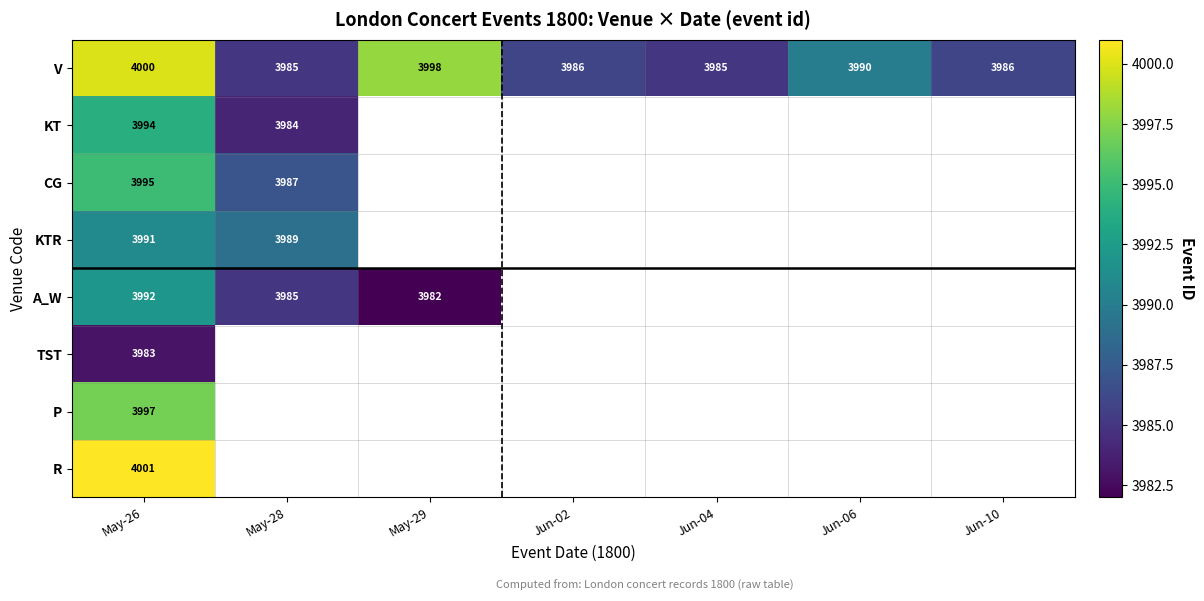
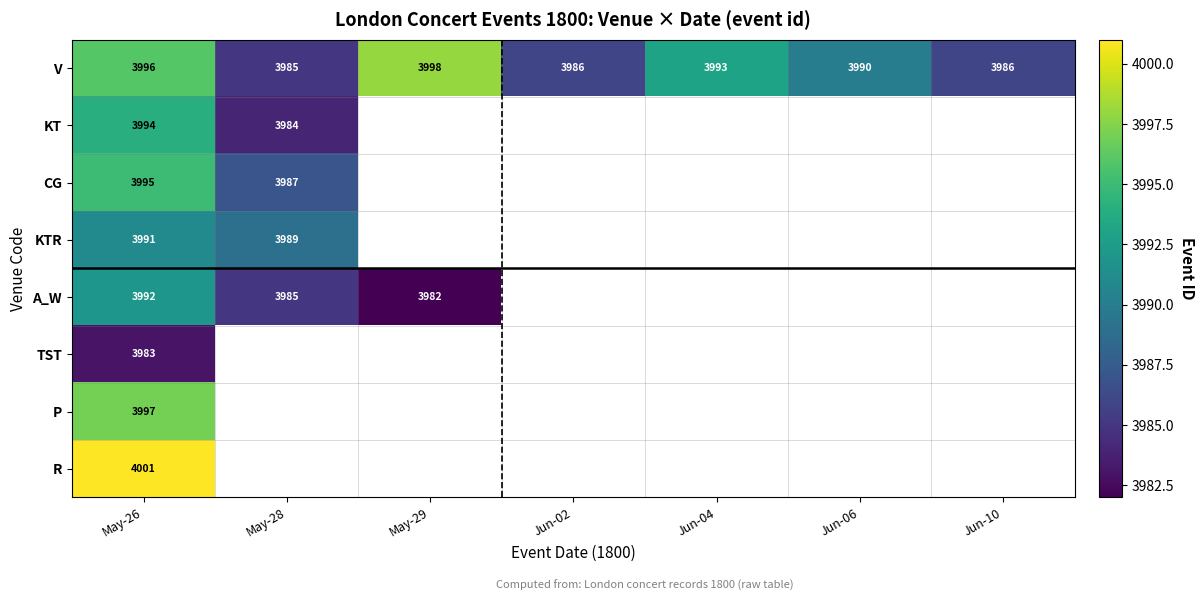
V, May-26: 4000 -> 3996
V, Jun-04: 3985 -> 3993
